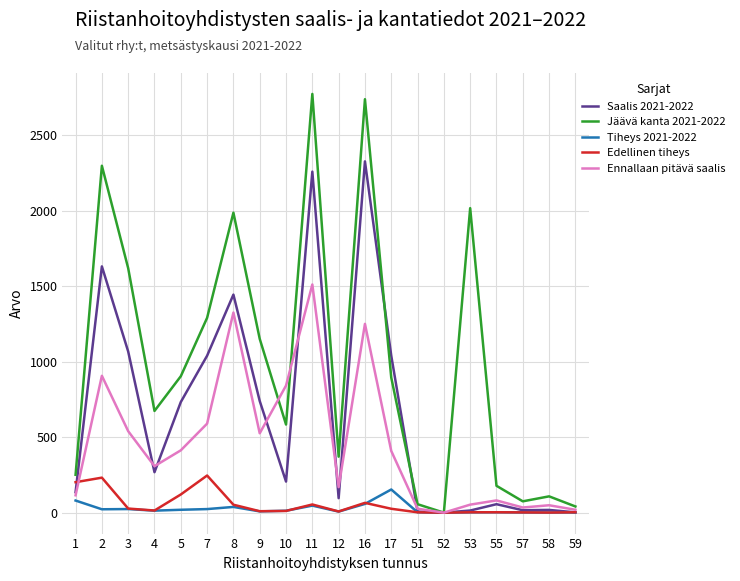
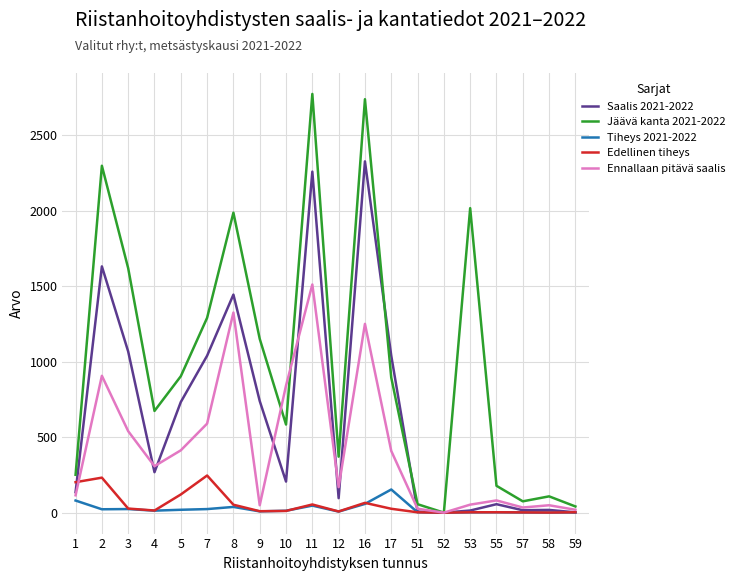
Ennallaan pitävä saalis, 9: 530 -> 50
